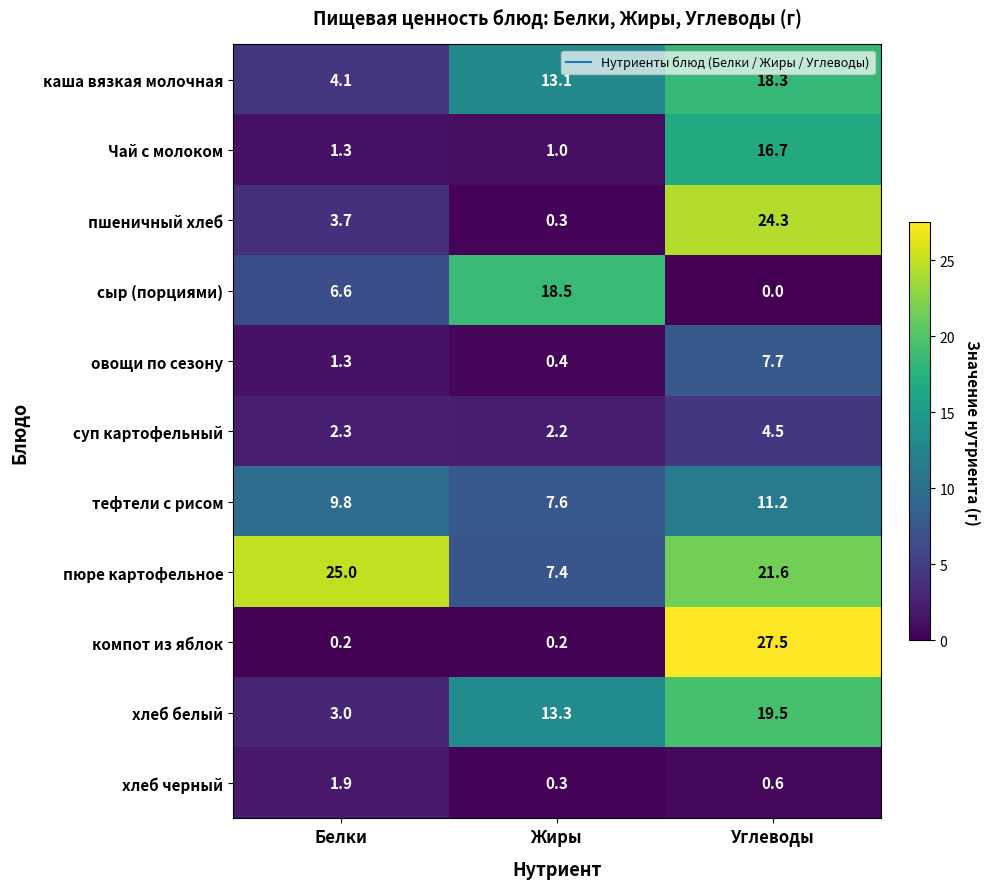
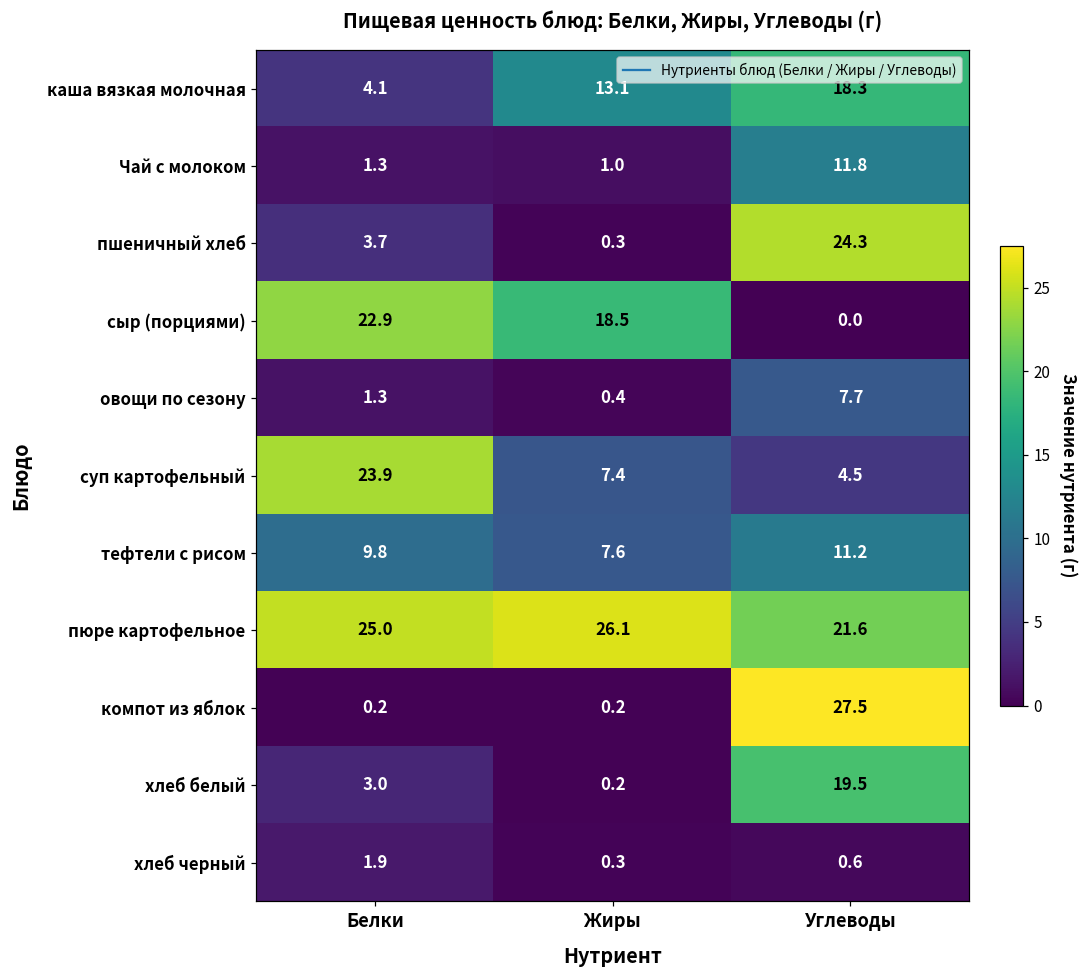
Чай с молоком, Углеводы: 16.7 -> 11.8
сыр (порциями), Белки: 6.6 -> 22.9
суп картофельный, Белки: 2.3 -> 23.9
суп картофельный, Жиры: 2.2 -> 7.4
пюре картофельное, Жиры: 7.4 -> 26.1
хлеб белый, Жиры: 13.3 -> 0.2
